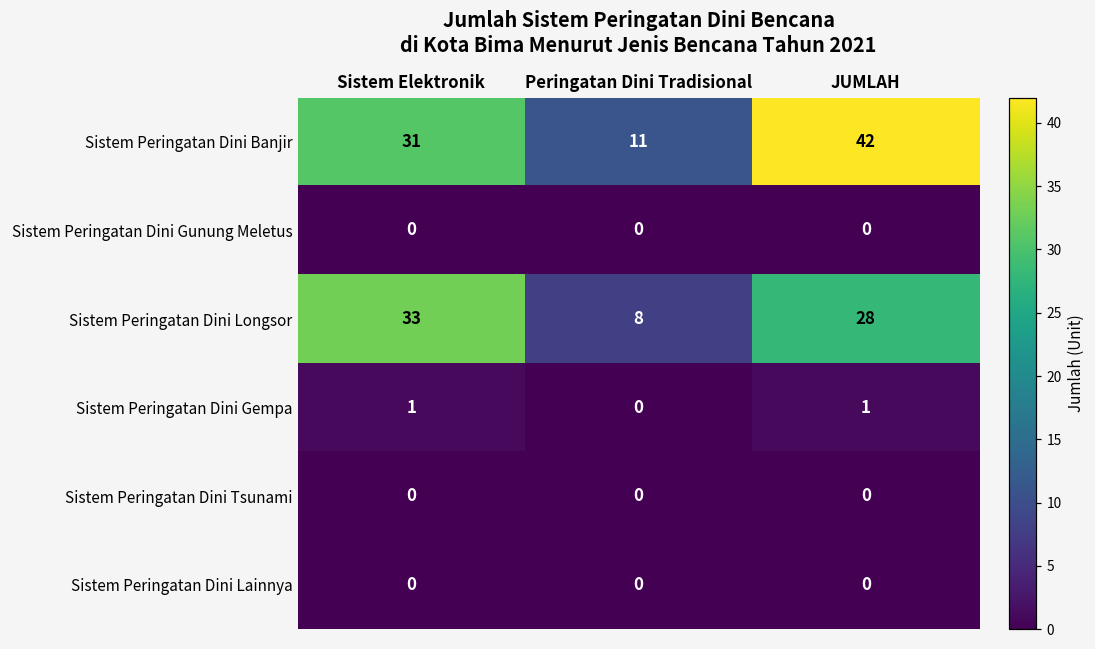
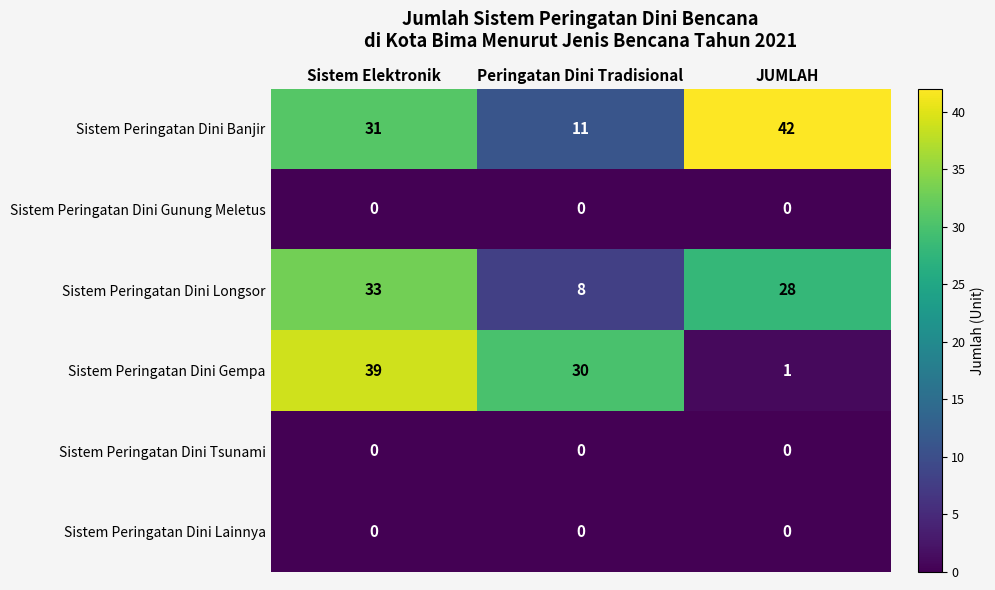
Sistem Peringatan Dini Gempa, Sistem Elektronik: 1 -> 39
Sistem Peringatan Dini Gempa, Peringatan Dini Tradisional: 0 -> 30
